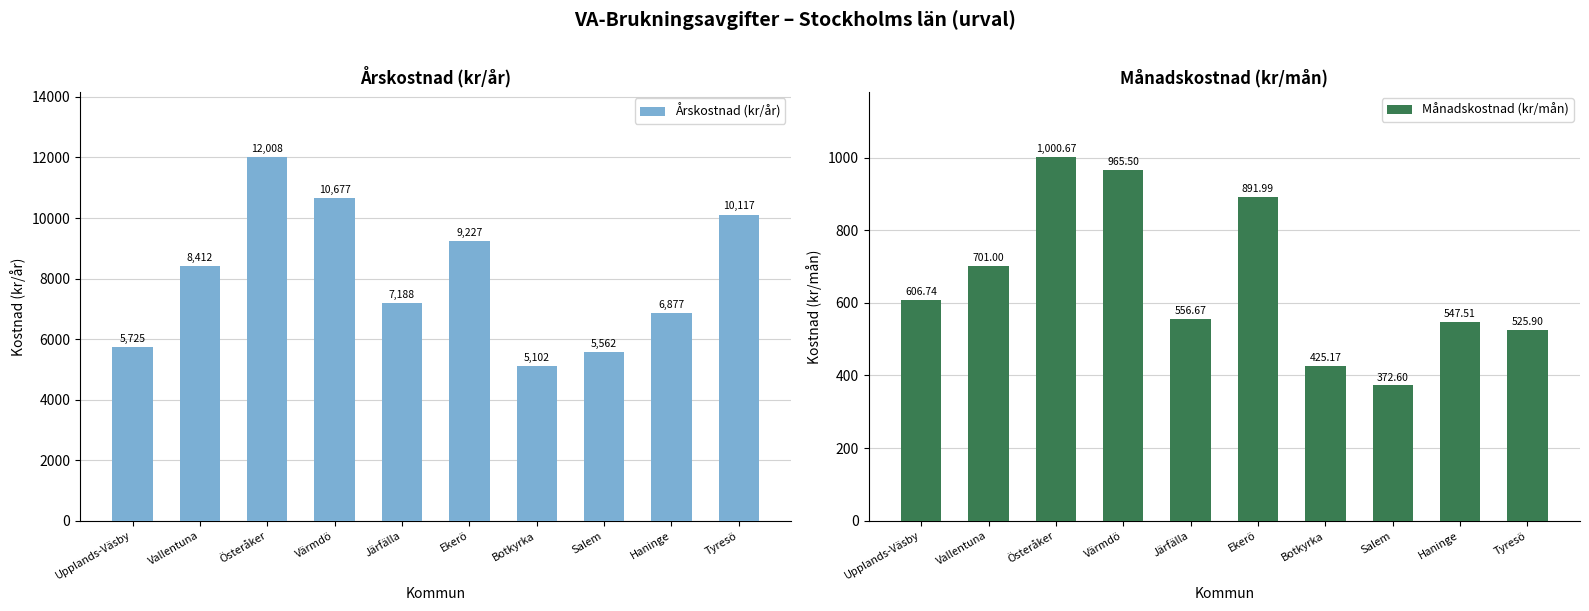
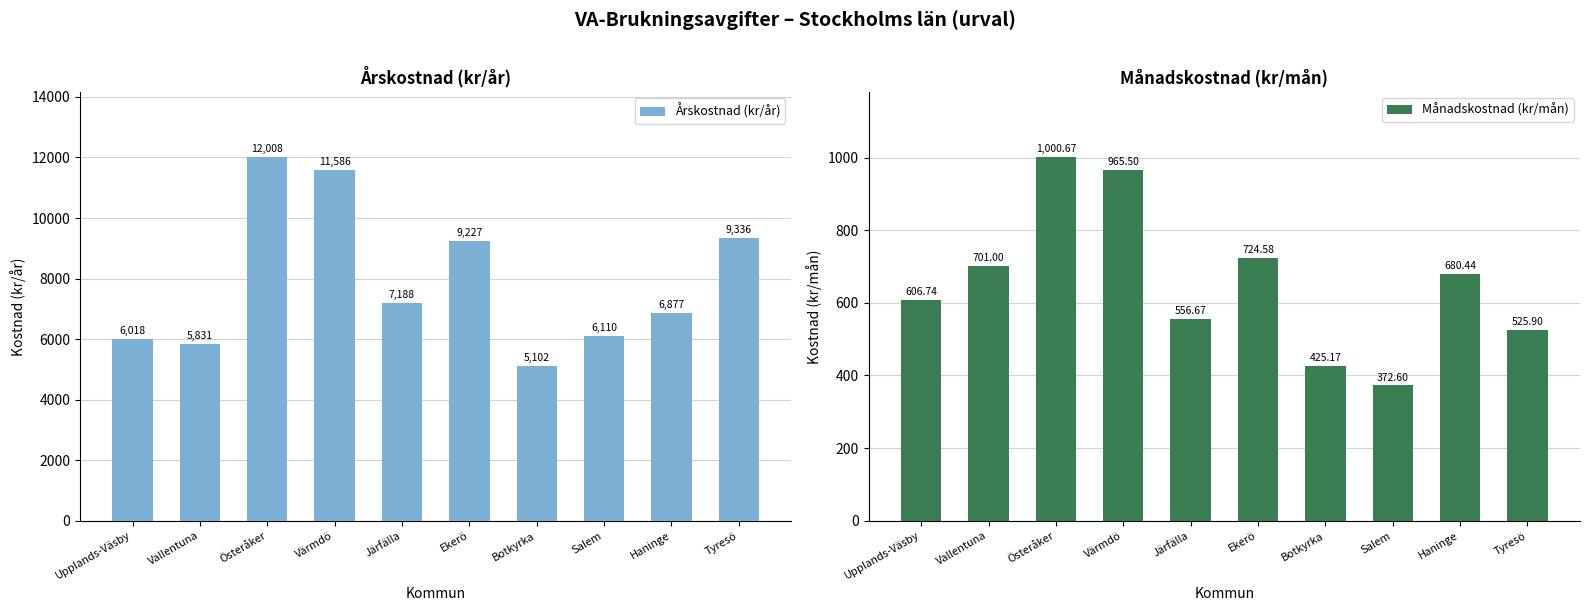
Årskostnad (kr/år), Upplands-Väsby: 5,725 -> 6,018
Årskostnad (kr/år), Vallentuna: 8,412 -> 5,831
Årskostnad (kr/år), Värmdö: 10,677 -> 11,586
Årskostnad (kr/år), Salem: 5,562 -> 6,110
Årskostnad (kr/år), Tyresö: 10,117 -> 9,336
Månadskostnad (kr/mån), Ekerö: 891.99 -> 724.58
Månadskostnad (kr/mån), Haninge: 547.51 -> 680.44
